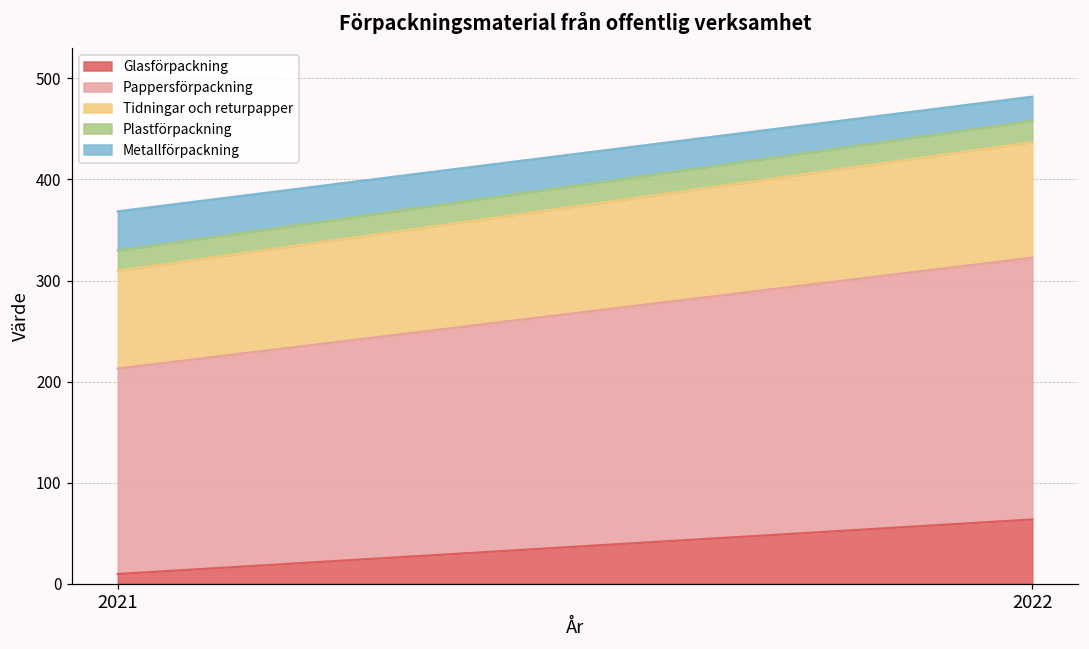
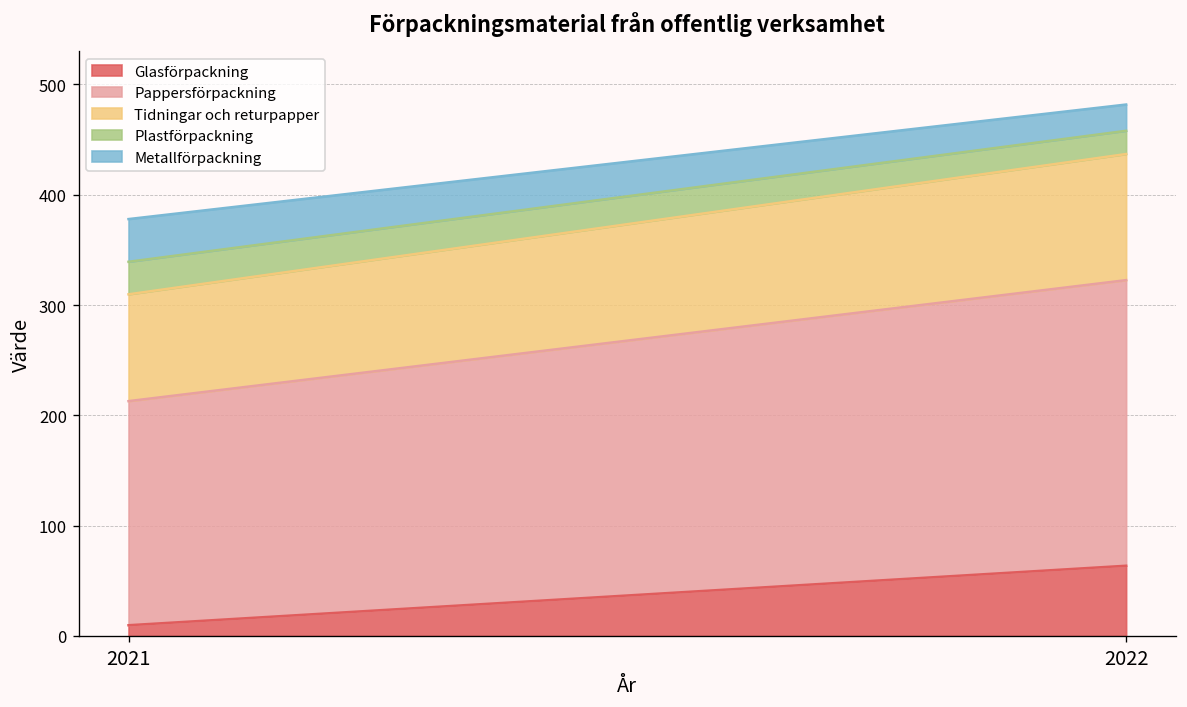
Plastförpackning, 2021: 20 -> 30
